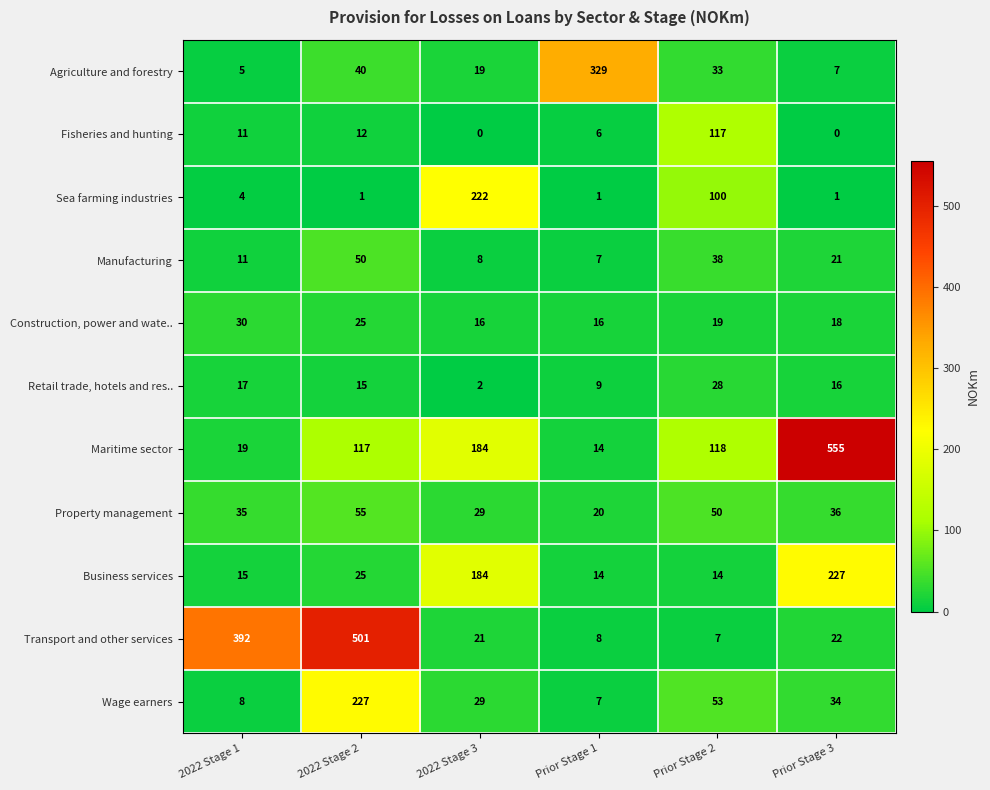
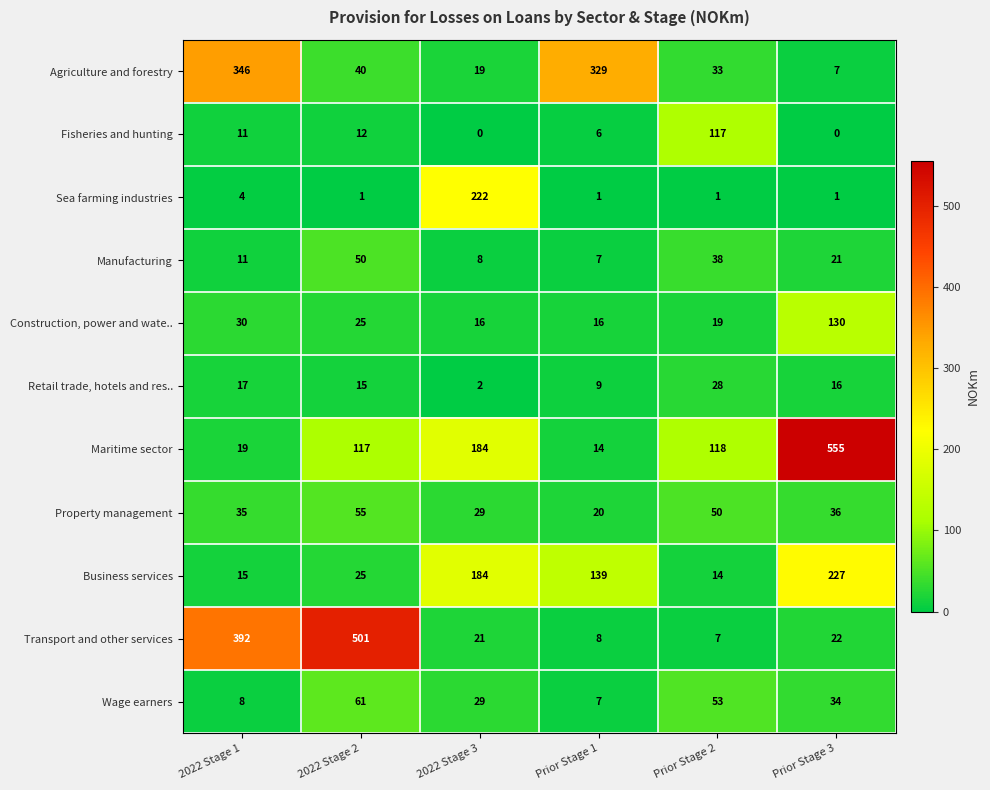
Agriculture and forestry, 2022 Stage 1: 5 -> 346
Sea farming industries, Prior Stage 2: 100 -> 1
Construction, power and wate.., Prior Stage 3: 18 -> 130
Business services, Prior Stage 1: 14 -> 139
Wage earners, 2022 Stage 2: 227 -> 61
